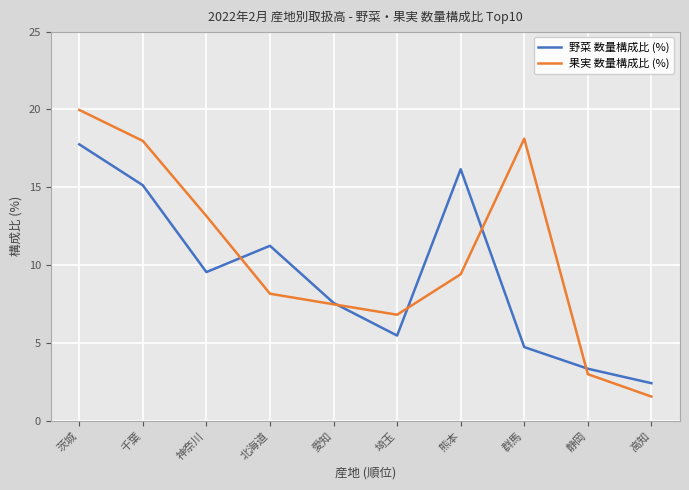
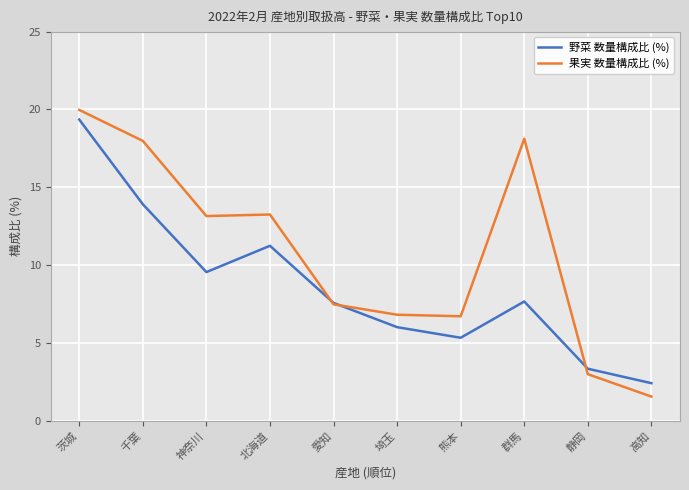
野菜 数量構成比 (%), 茨城: 17.8 -> 19.4
野菜 数量構成比 (%), 千葉: 15.1 -> 13.9
果実 数量構成比 (%), 北海道: 8.2 -> 13.3
野菜 数量構成比 (%), 埼玉: 5.5 -> 6.0
野菜 数量構成比 (%), 熊本: 16.2 -> 5.3
果実 数量構成比 (%), 熊本: 9.4 -> 6.7
野菜 数量構成比 (%), 群馬: 4.7 -> 7.7
